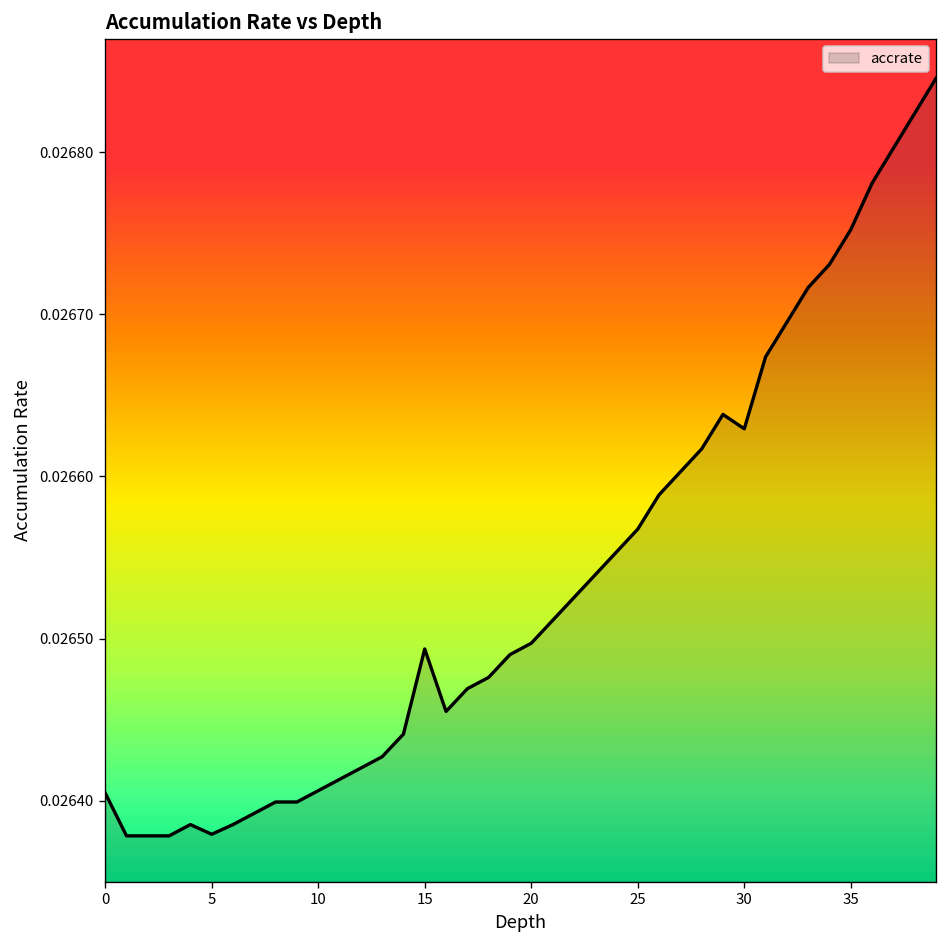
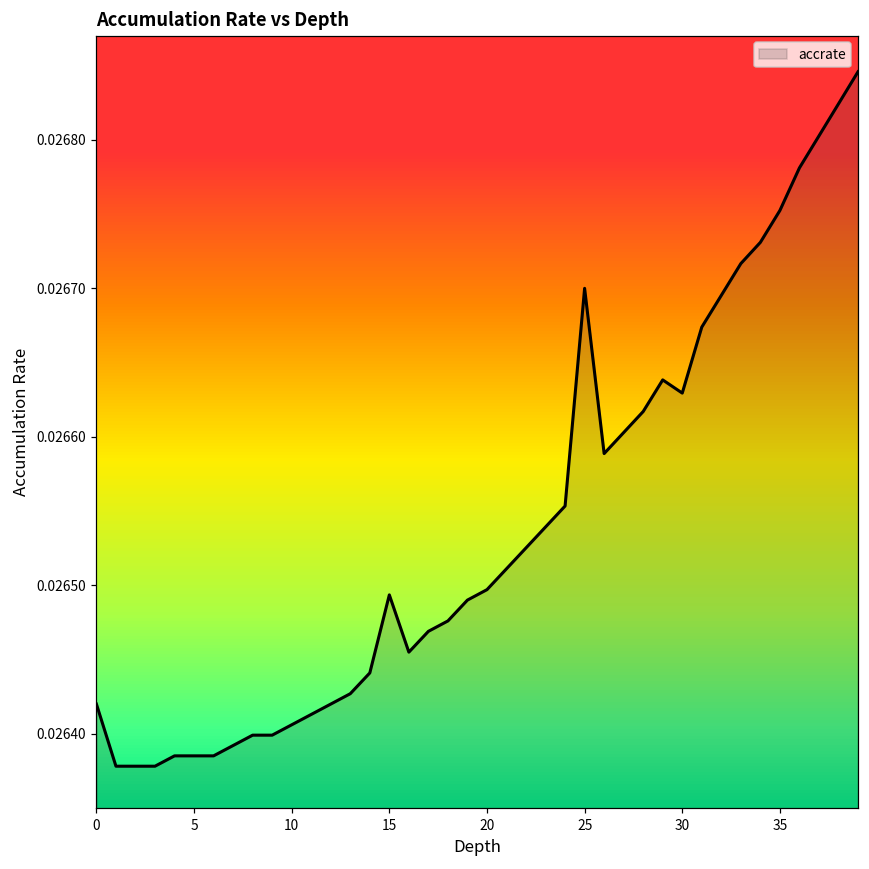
0: 0.026405 -> 0.026420
5: 0.026379 -> 0.026385
25: 0.026567 -> 0.026700
